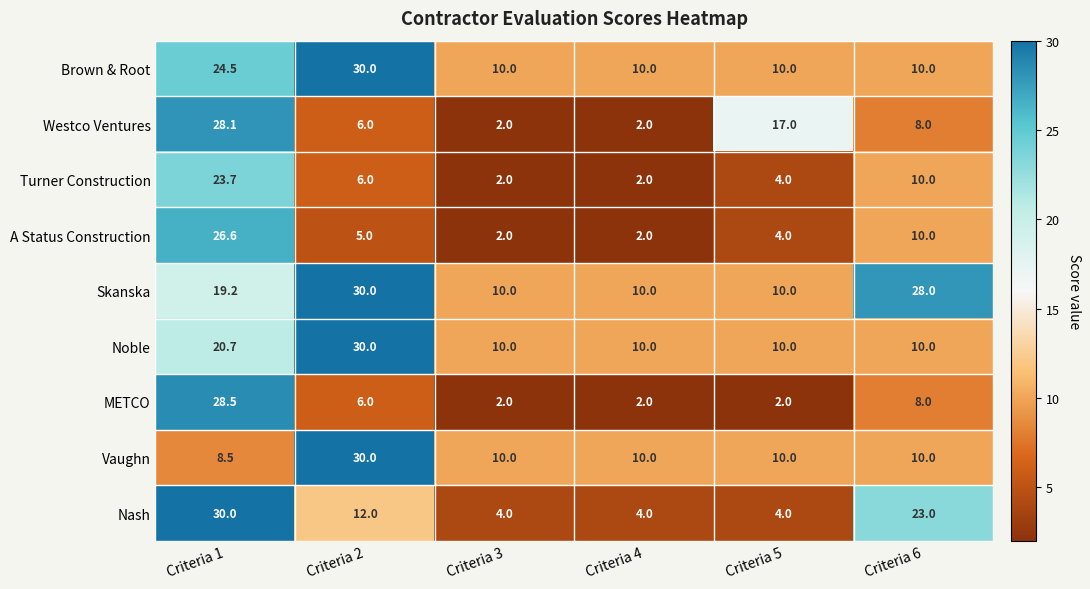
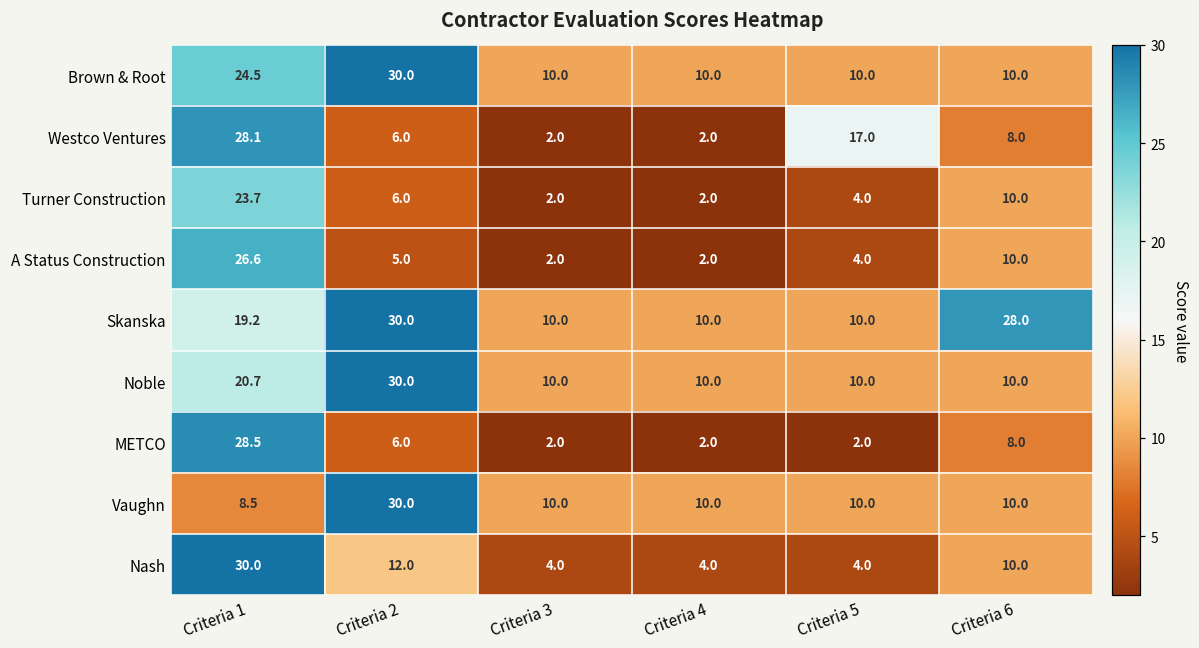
Nash, Criteria 6: 23.0 -> 10.0
